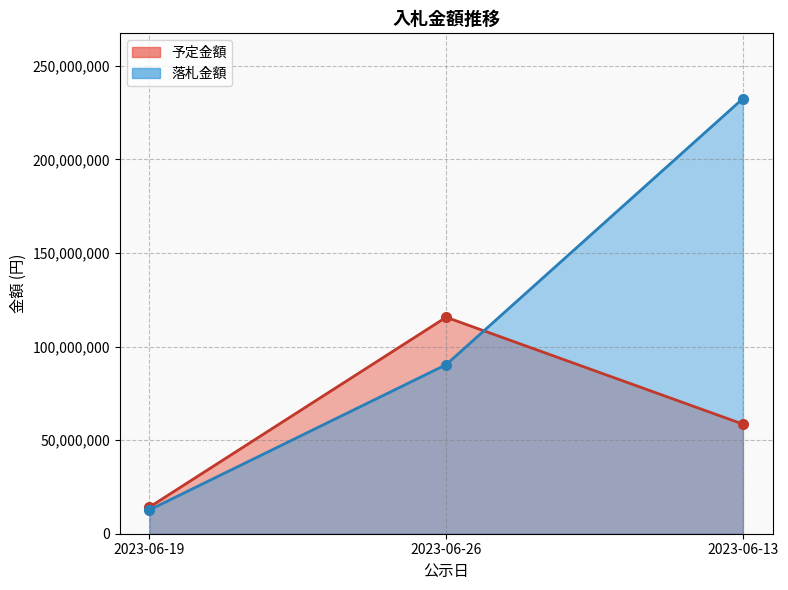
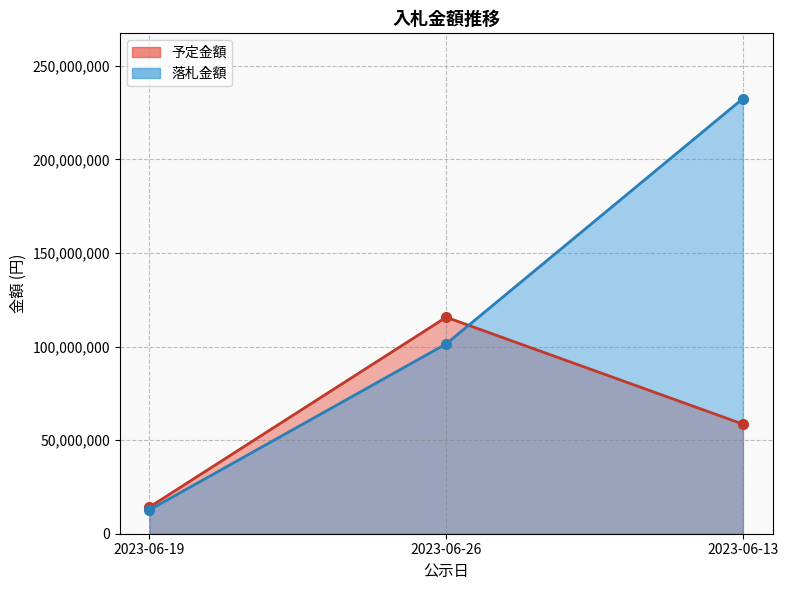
落札金額, 2023-06-26: 90,000,000 -> 101,000,000
